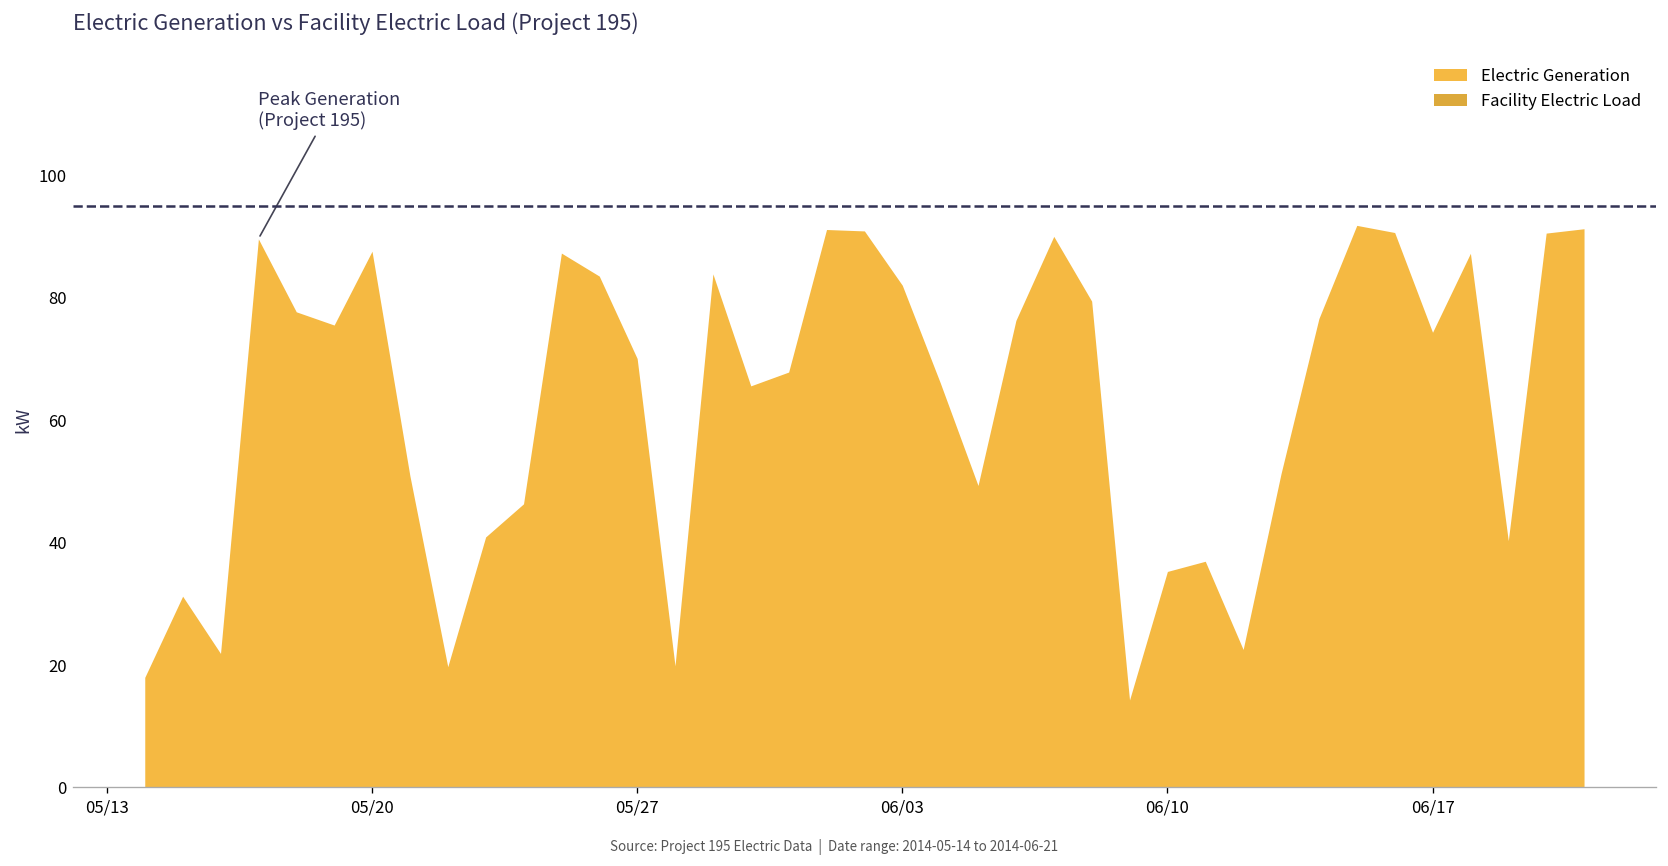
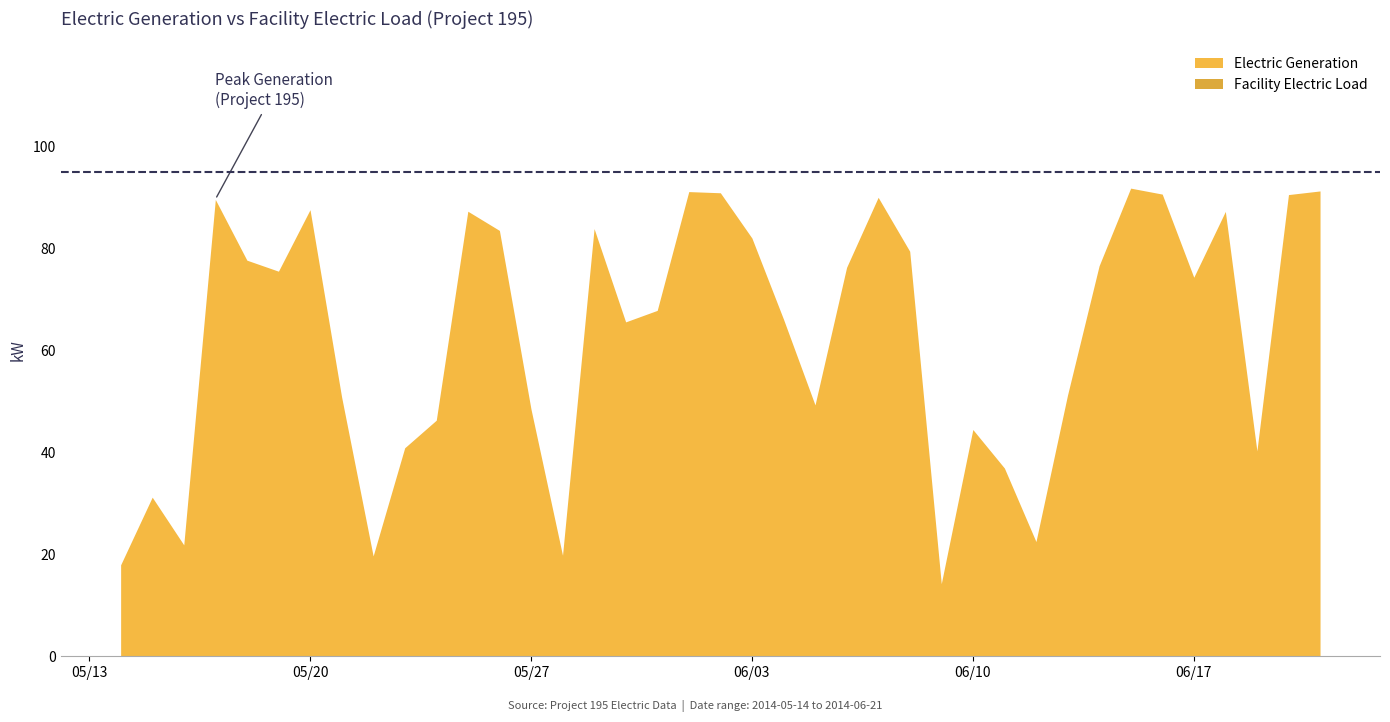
05/27: 70 -> 48
06/10: 35 -> 44
